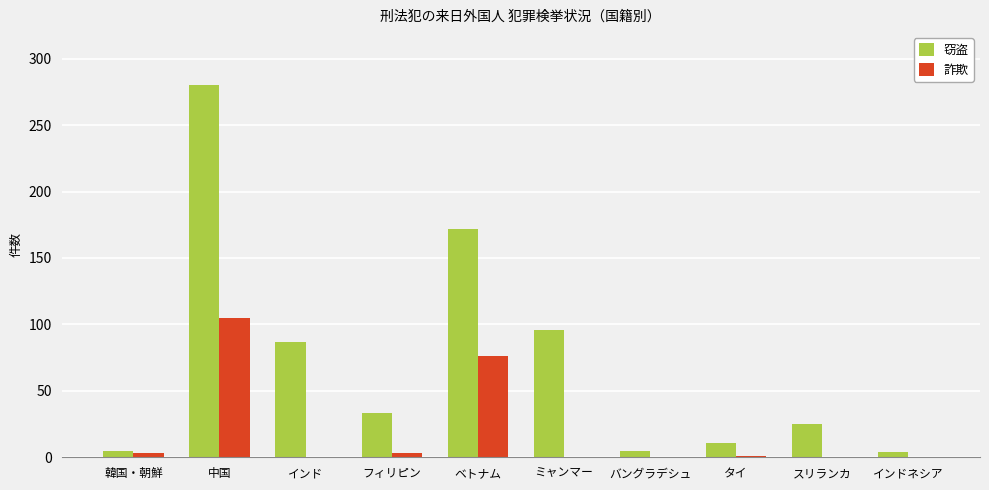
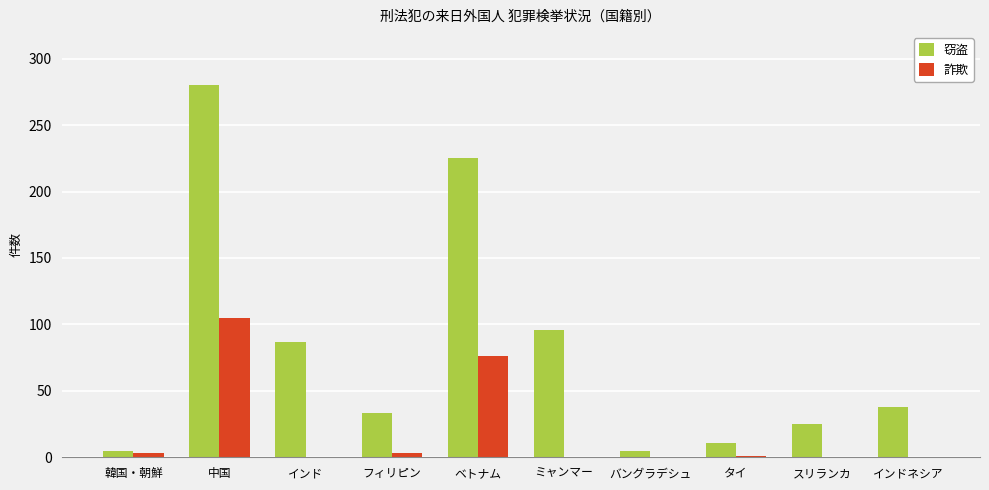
窃盗, ベトナム: 172 -> 225
窃盗, インドネシア: 4 -> 38
